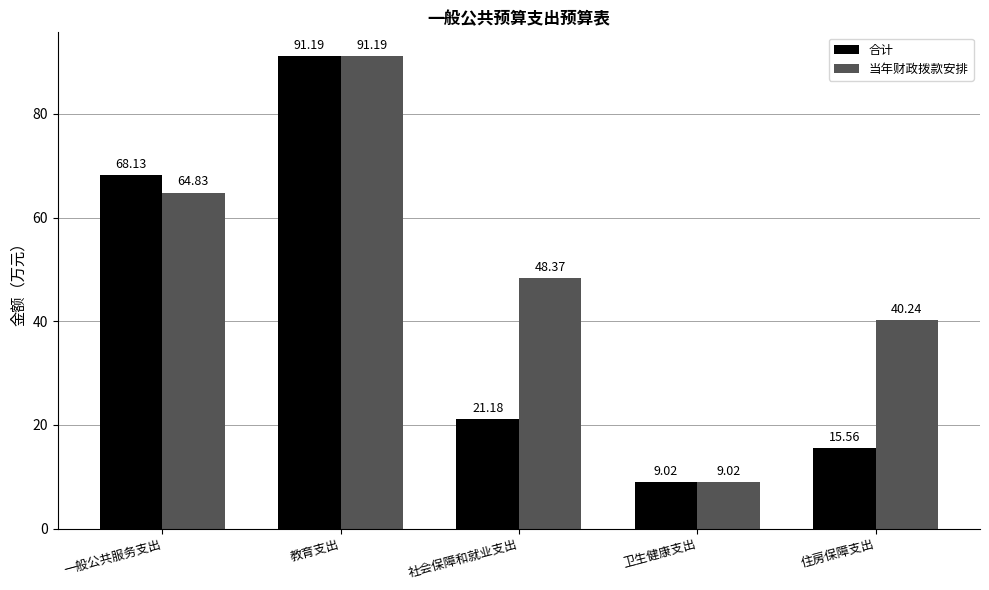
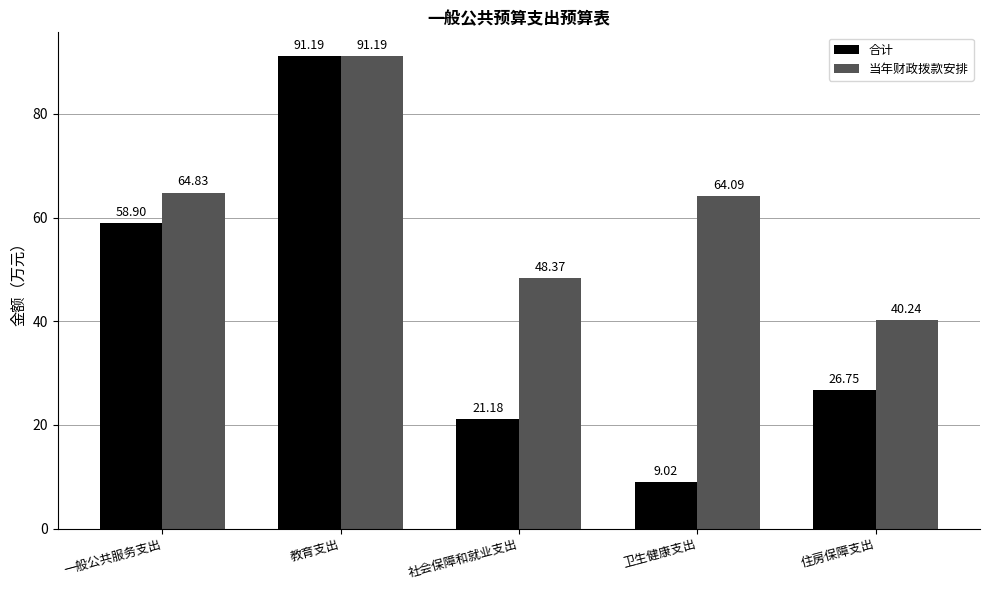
合计, 一般公共服务支出: 68.13 -> 58.90
当年财政拨款安排, 卫生健康支出: 9.02 -> 64.09
合计, 住房保障支出: 15.56 -> 26.75
